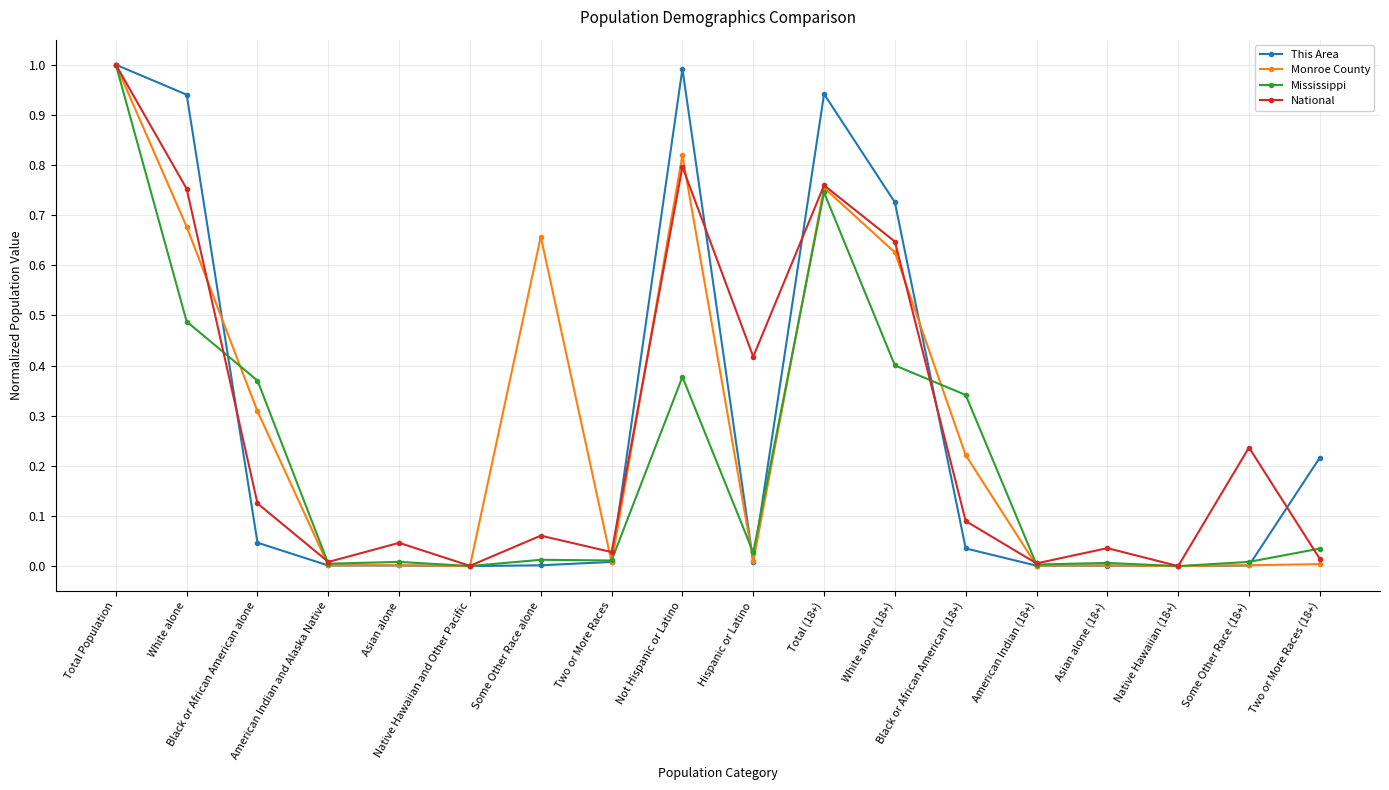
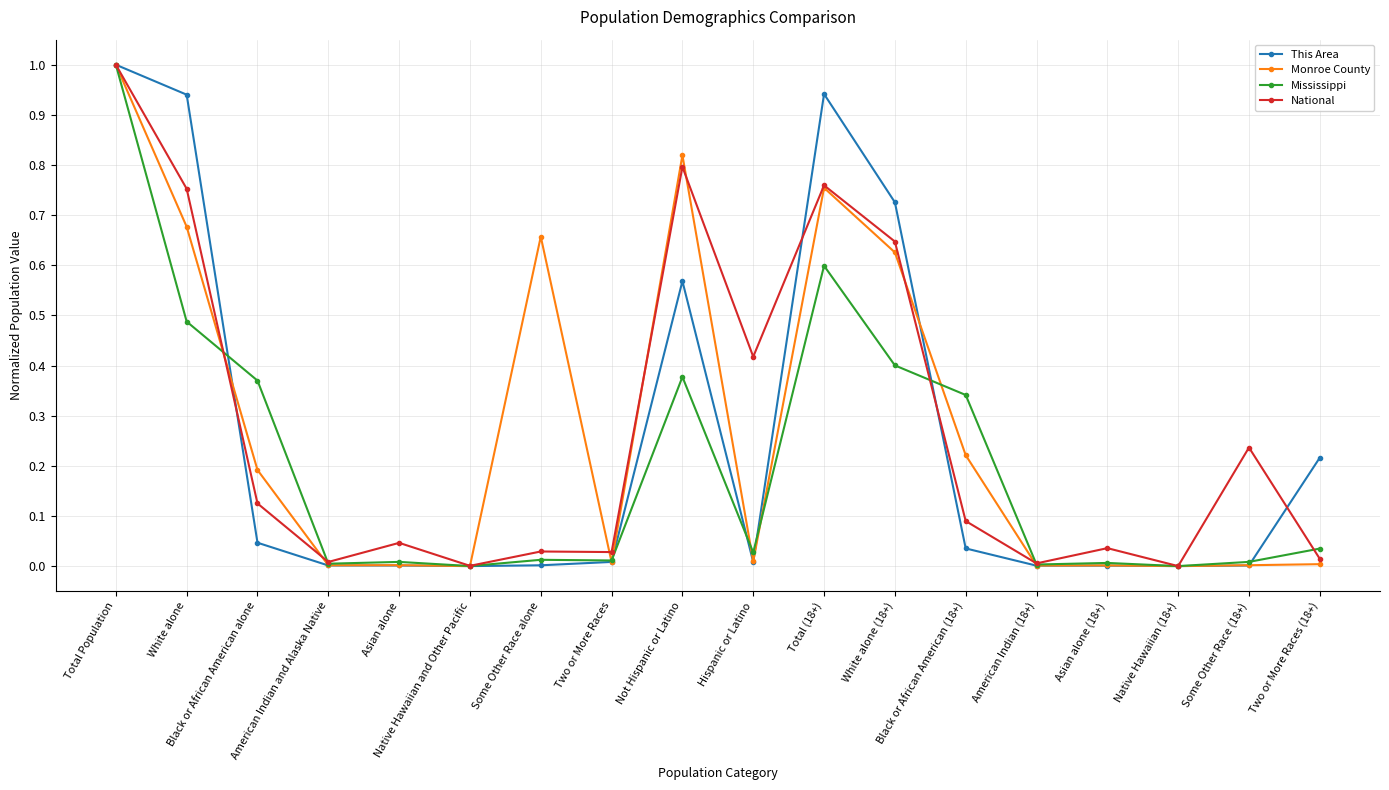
Monroe County, Black or African American alone: 0.31 -> 0.19
National, Some Other Race alone: 0.06 -> 0.03
This Area, Not Hispanic or Latino: 0.99 -> 0.57
Mississippi, Total (18+): 0.75 -> 0.60
